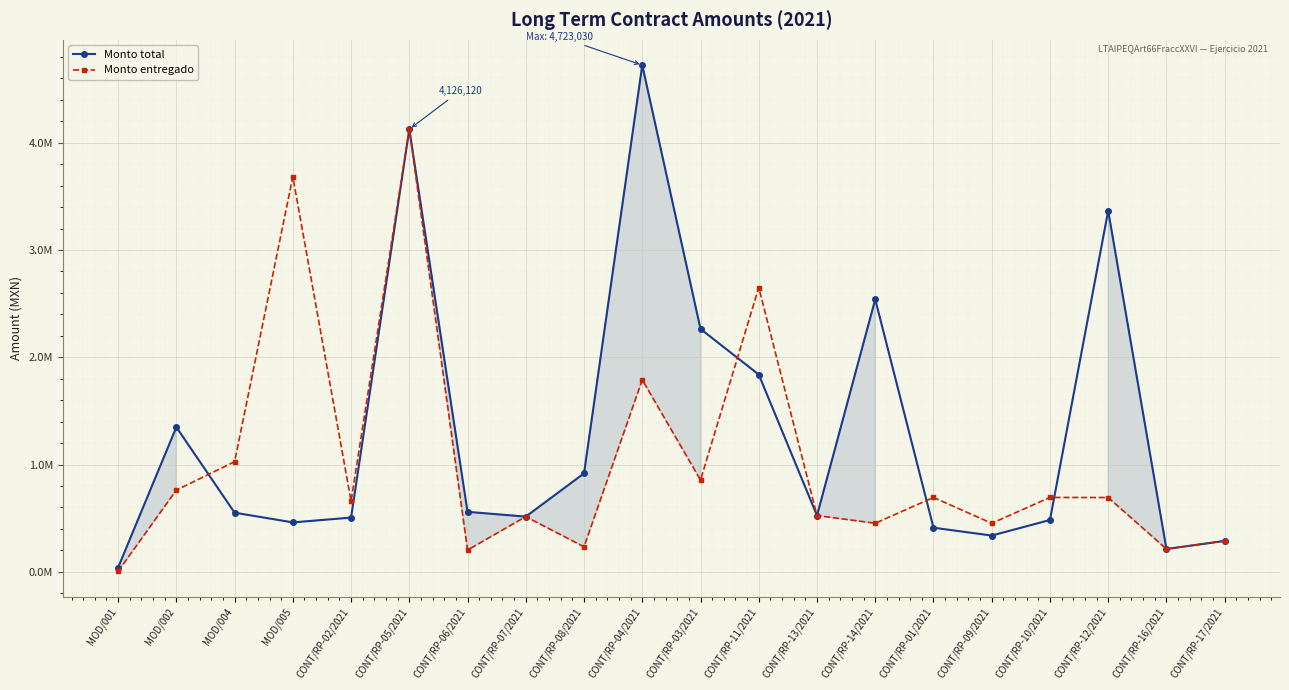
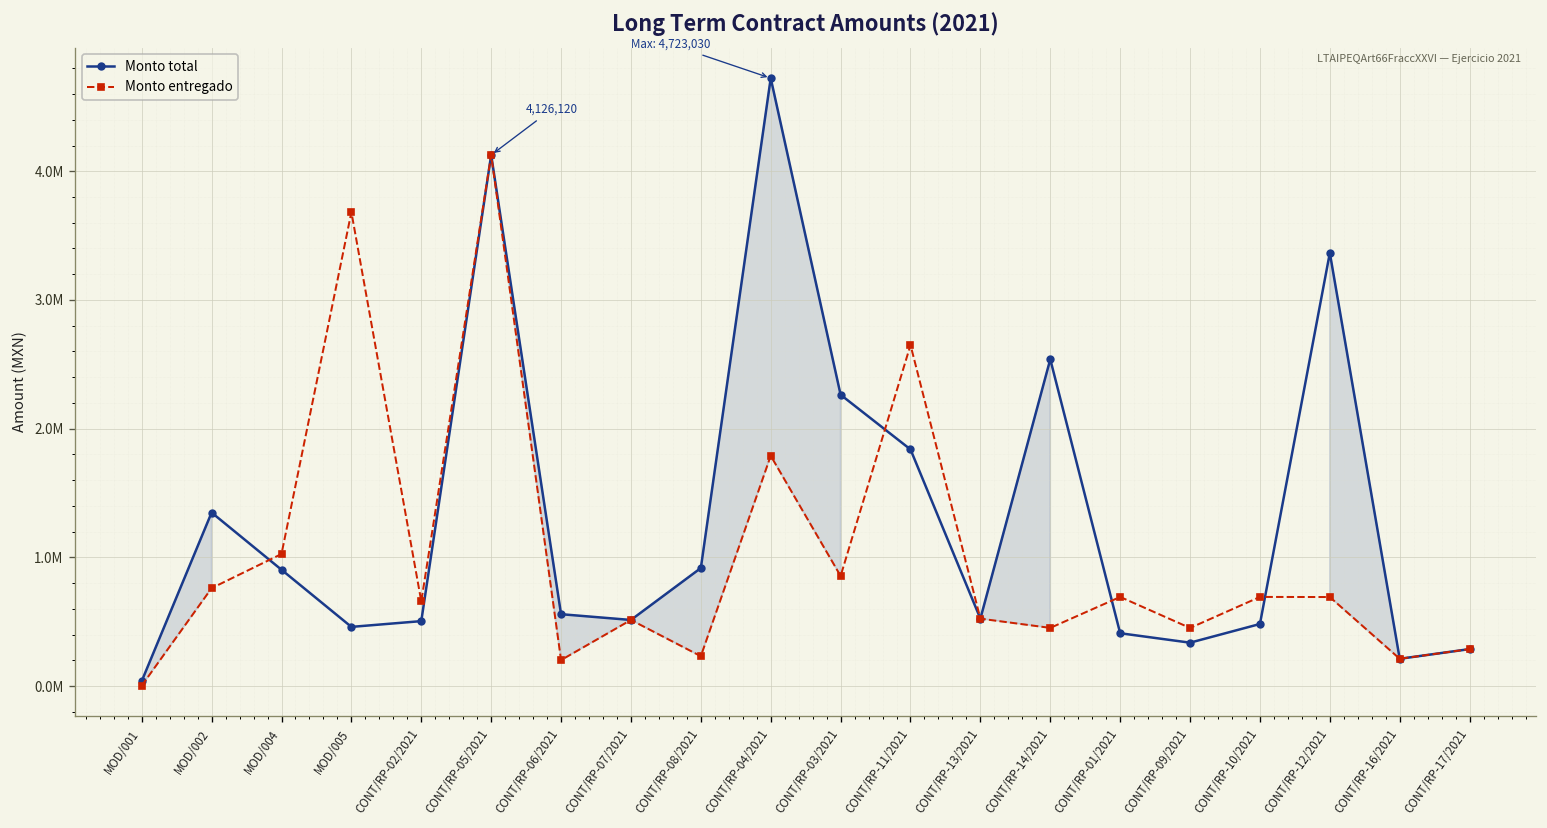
Monto total, MOD/004: 550000 -> 900000
